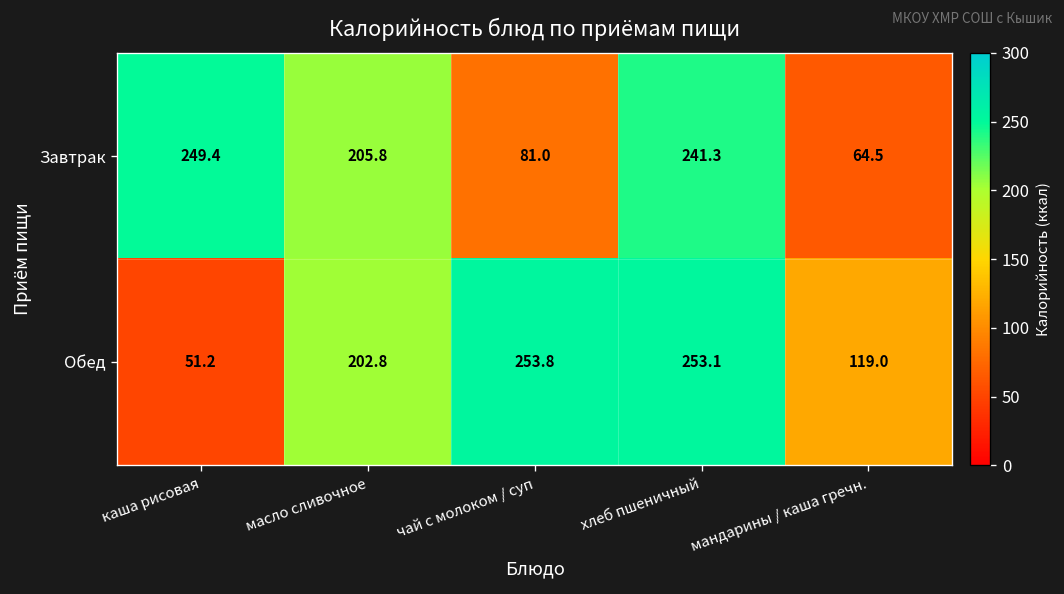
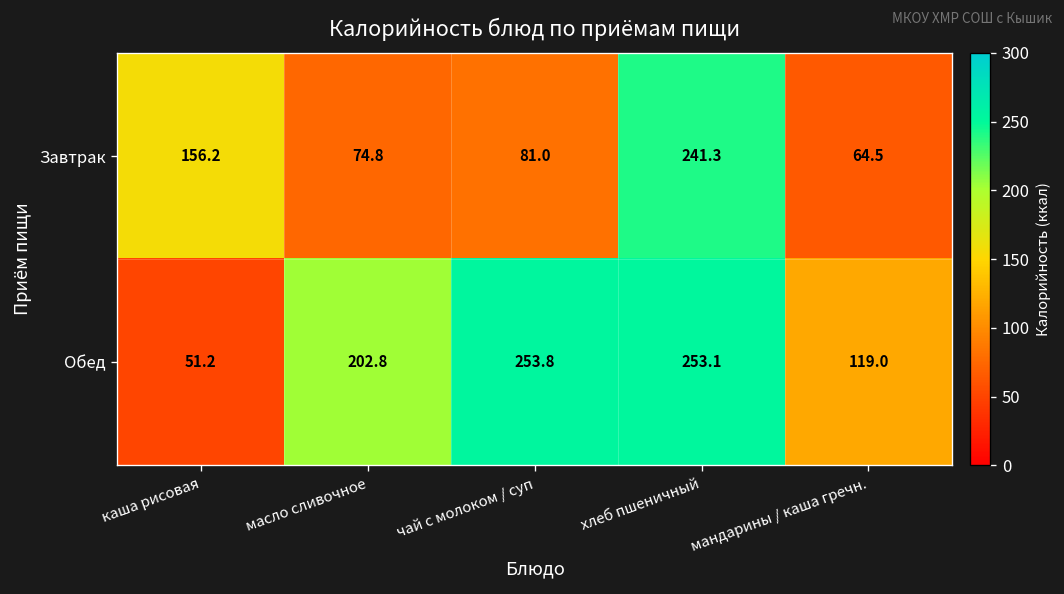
Завтрак, каша рисовая: 249.4 -> 156.2
Завтрак, масло сливочное: 205.8 -> 74.8
